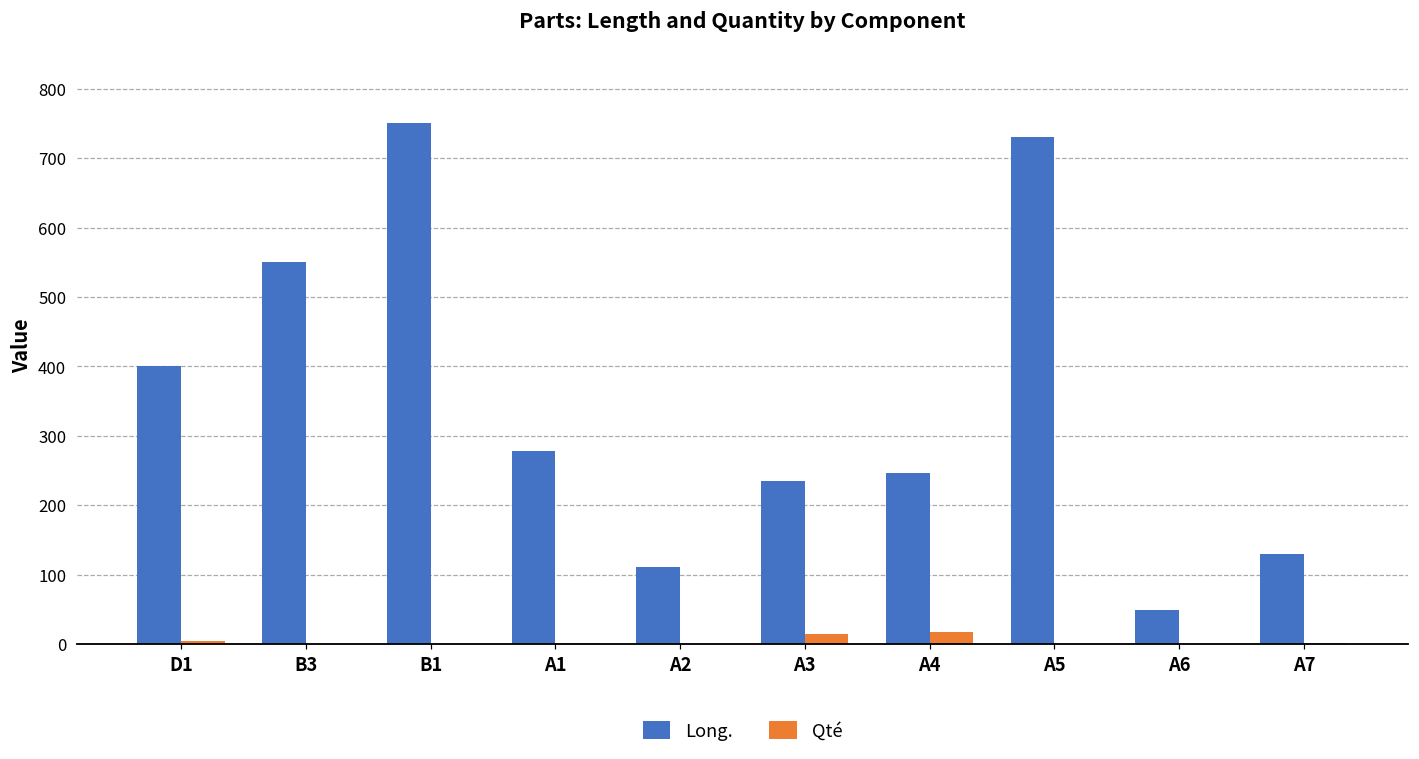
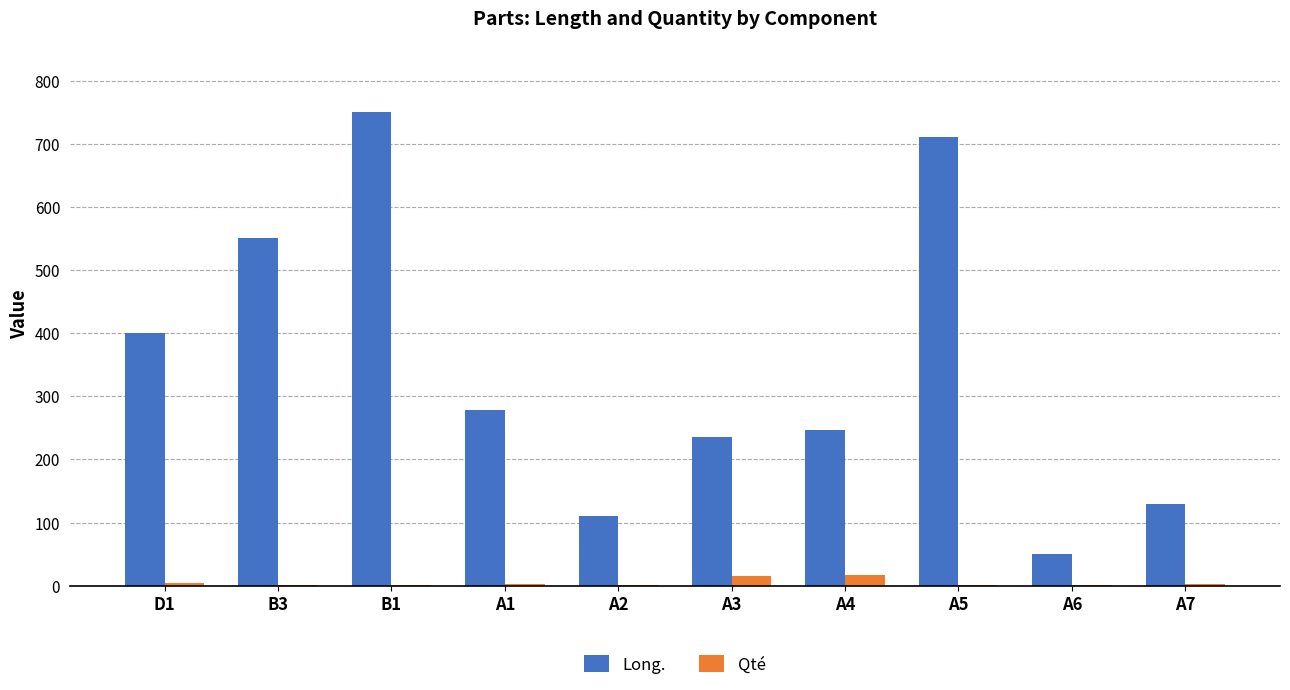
Long., A5: 730 -> 710
